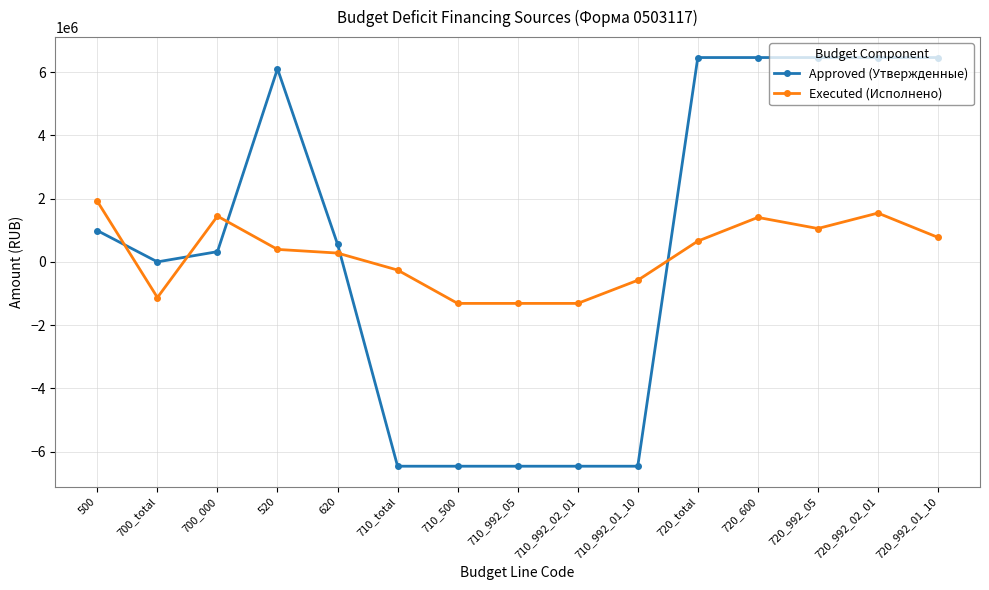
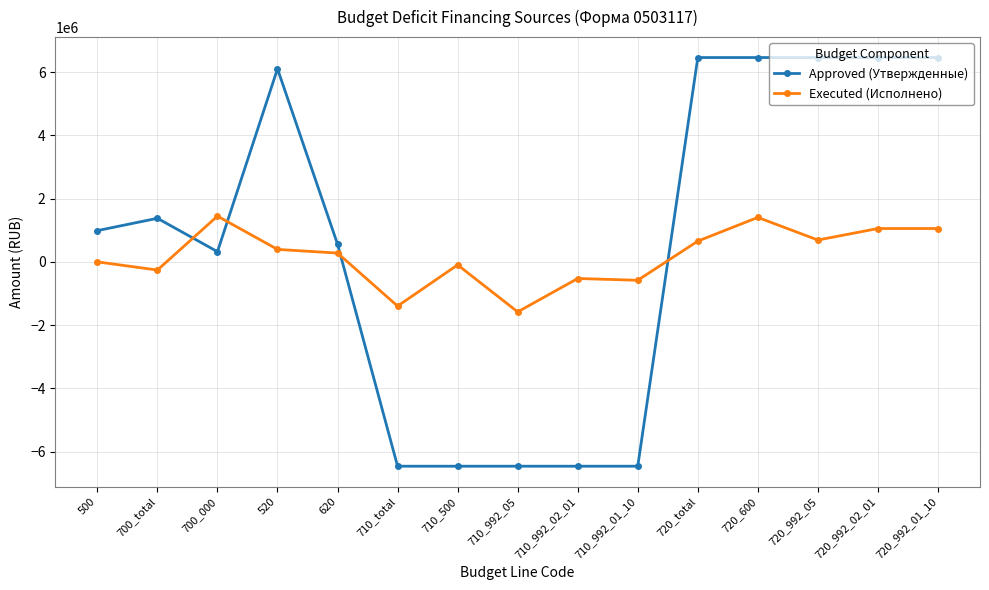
Executed (Исполнено), 500: 1900000 -> 0
Approved (Утвержденные), 700_total: 0 -> 1400000
Executed (Исполнено), 700_total: -1100000 -> -300000
Executed (Исполнено), 710_total: -300000 -> -1400000
Executed (Исполнено), 710_500: -1300000 -> -100000
Executed (Исполнено), 710_992_05: -1300000 -> -1600000
Executed (Исполнено), 710_992_02_01: -1300000 -> -500000
Executed (Исполнено), 720_992_05: 1100000 -> 700000
Executed (Исполнено), 720_992_02_01: 1500000 -> 1100000
Executed (Исполнено), 720_992_01_10: 800000 -> 1100000
